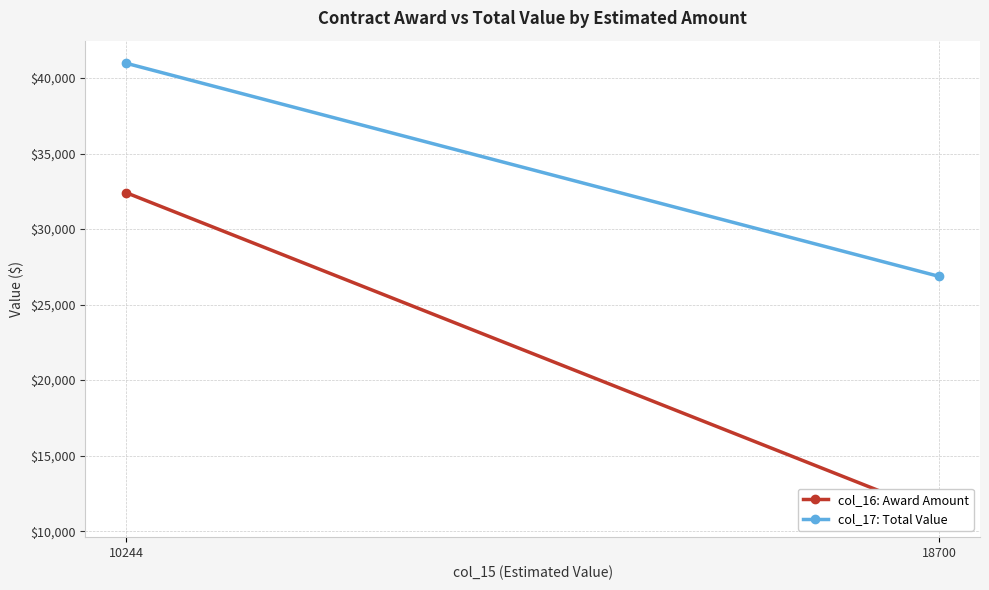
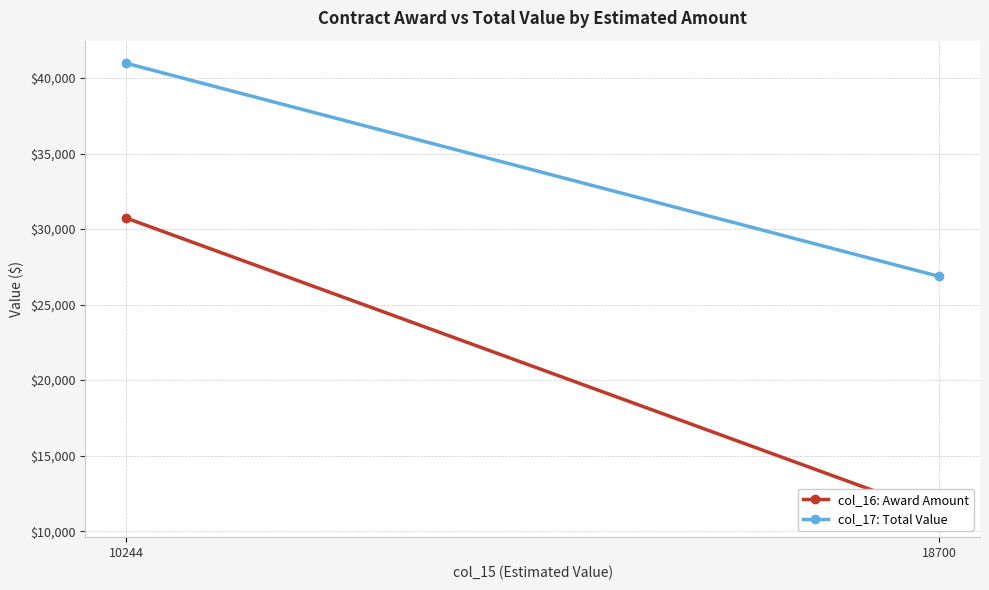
col_16: Award Amount, 10244: $32,400 -> $30,700
